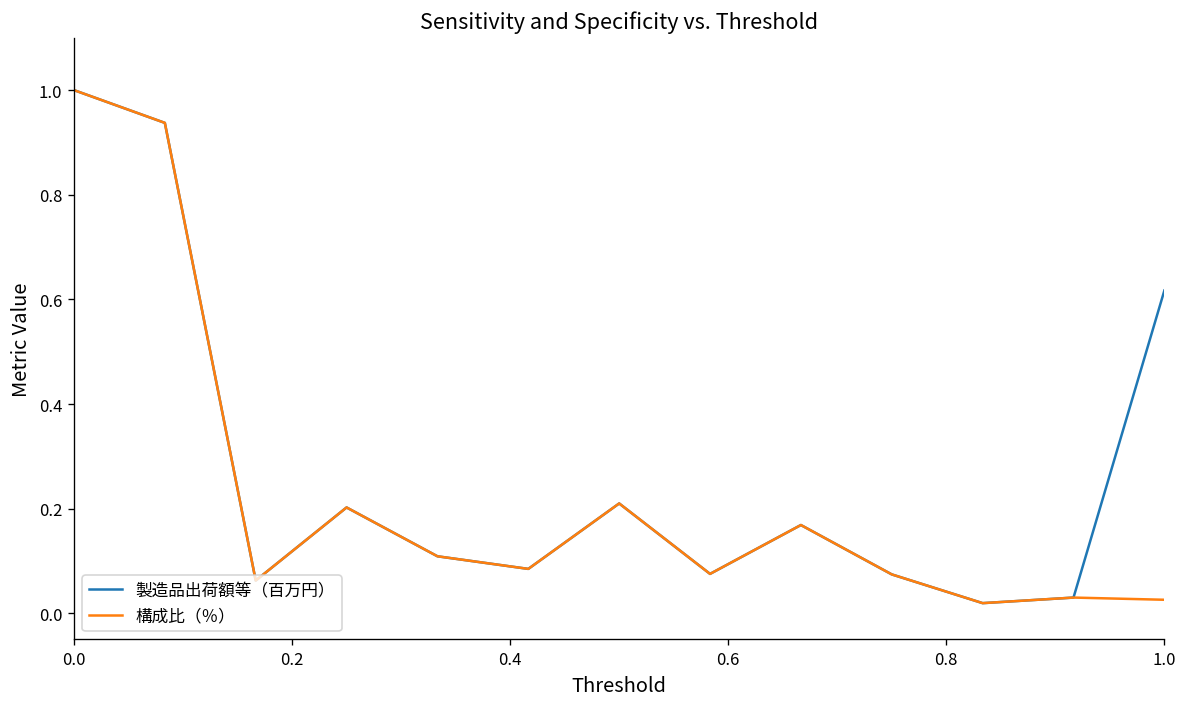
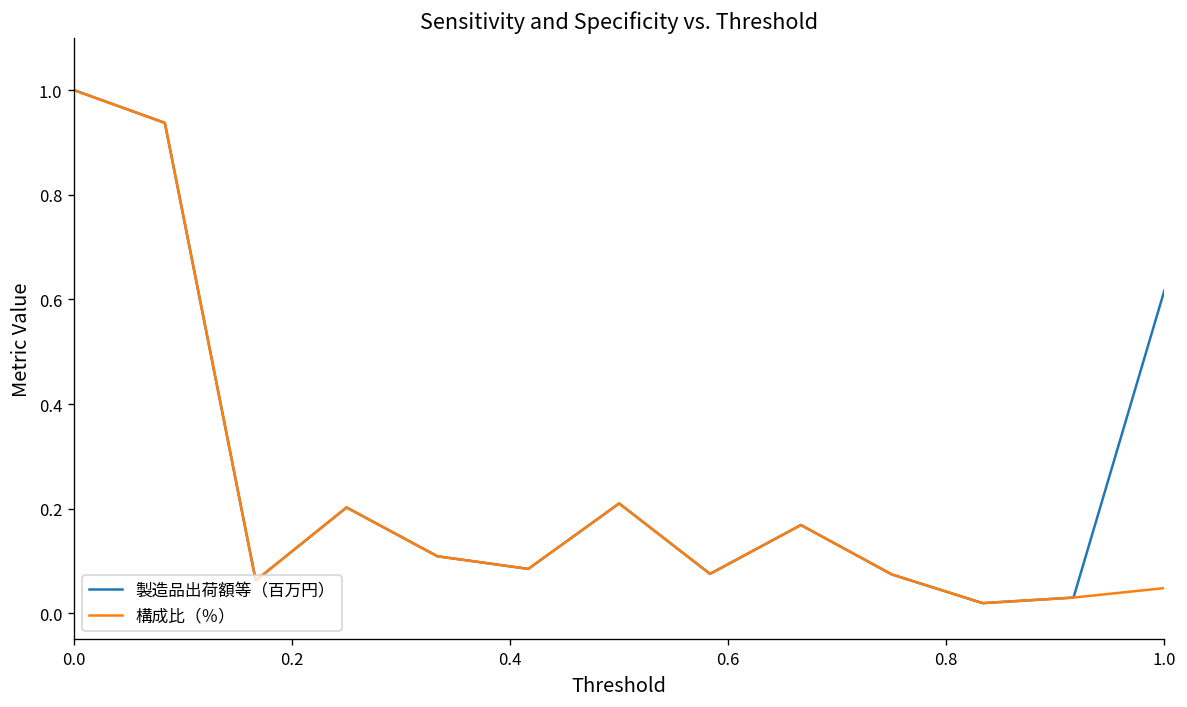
構成比（％）, 1.0: 0.03 -> 0.05
